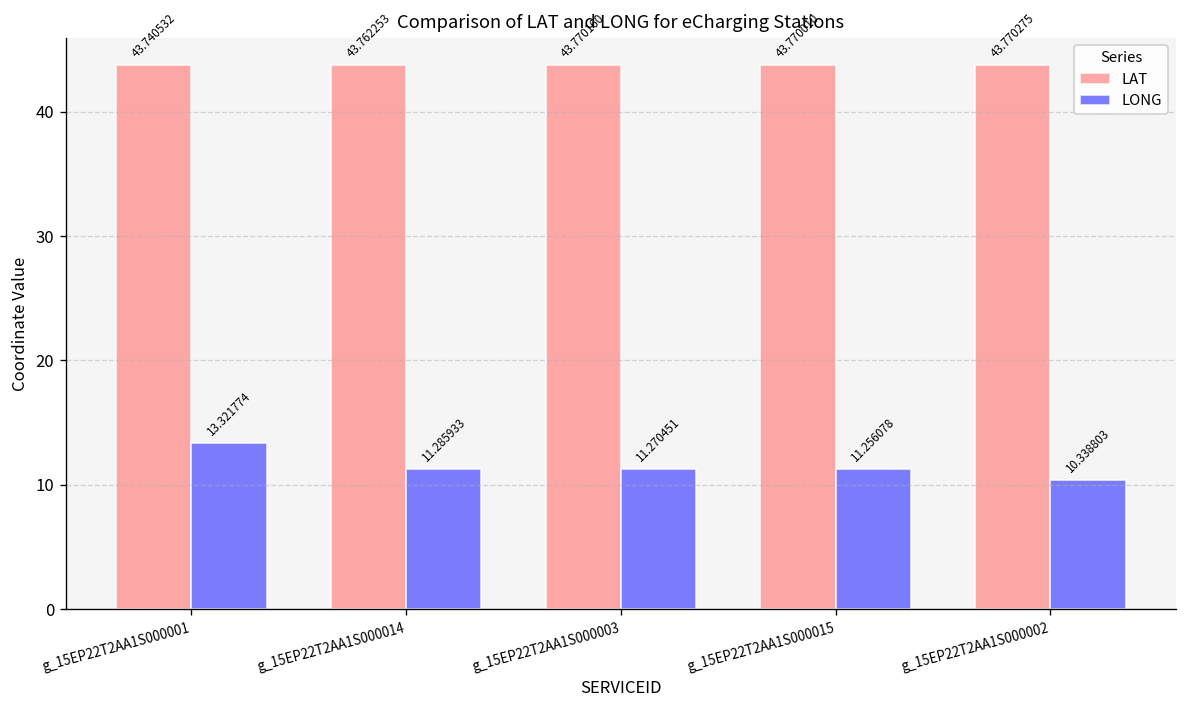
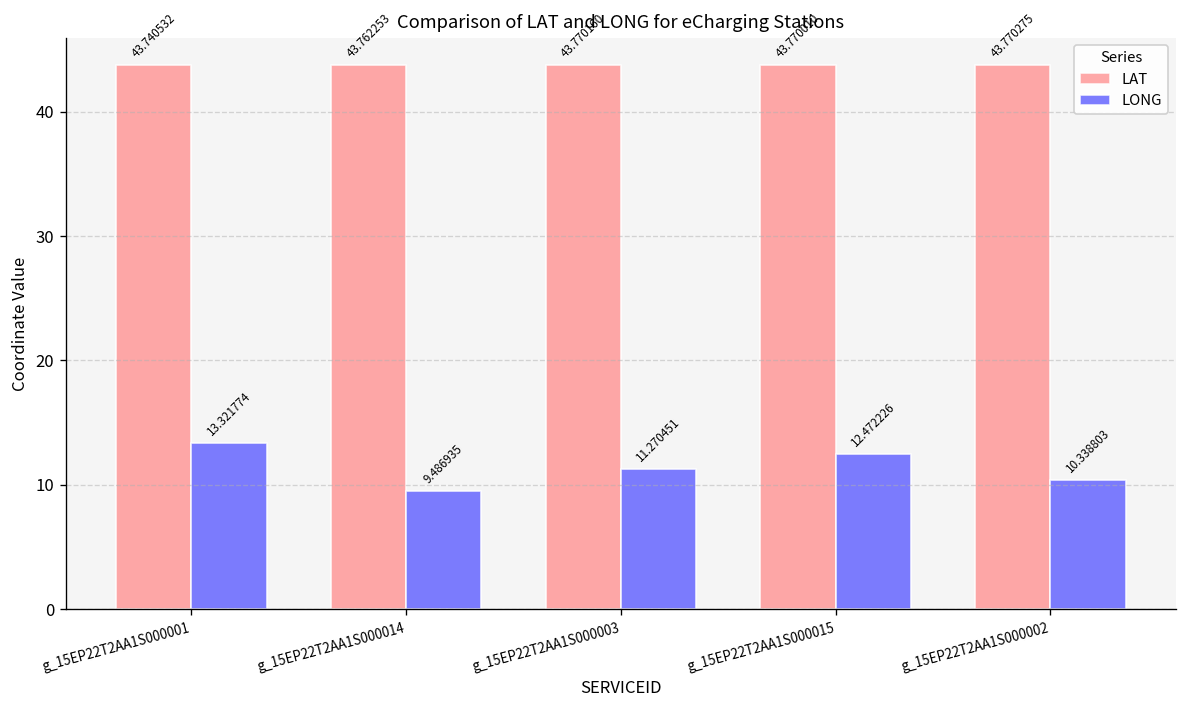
LONG, g_15EP22T2AA1S000014: 11.285933 -> 9.486935
LONG, g_15EP22T2AA1S000015: 11.256078 -> 12.472226
